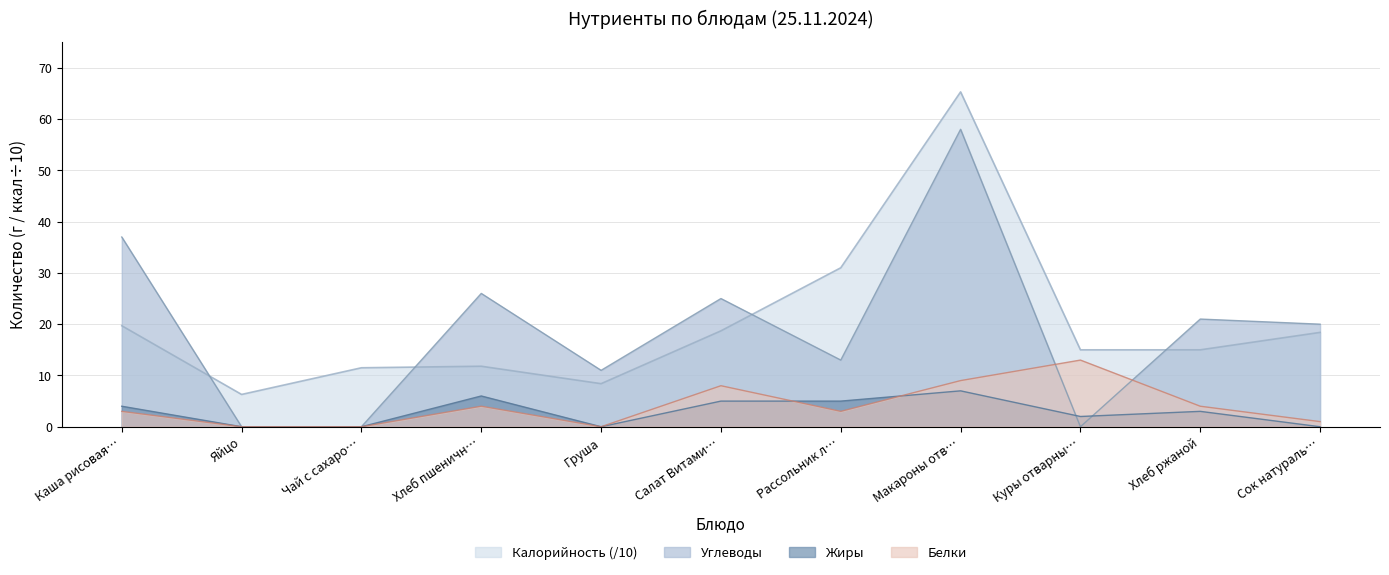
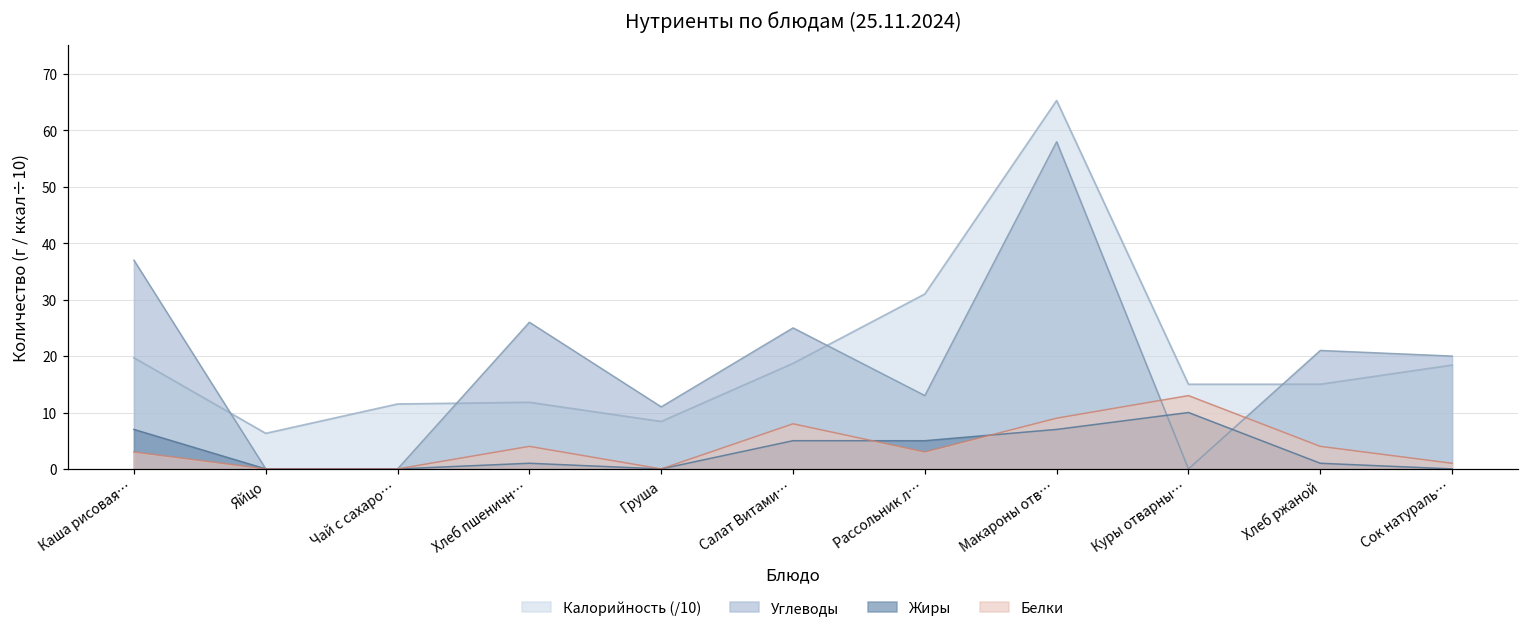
Жиры, Каша рисовая…: 4 -> 7
Жиры, Хлеб пшеничн…: 6 -> 1
Жиры, Куры отварны…: 2 -> 10
Жиры, Хлеб ржаной: 3 -> 1
